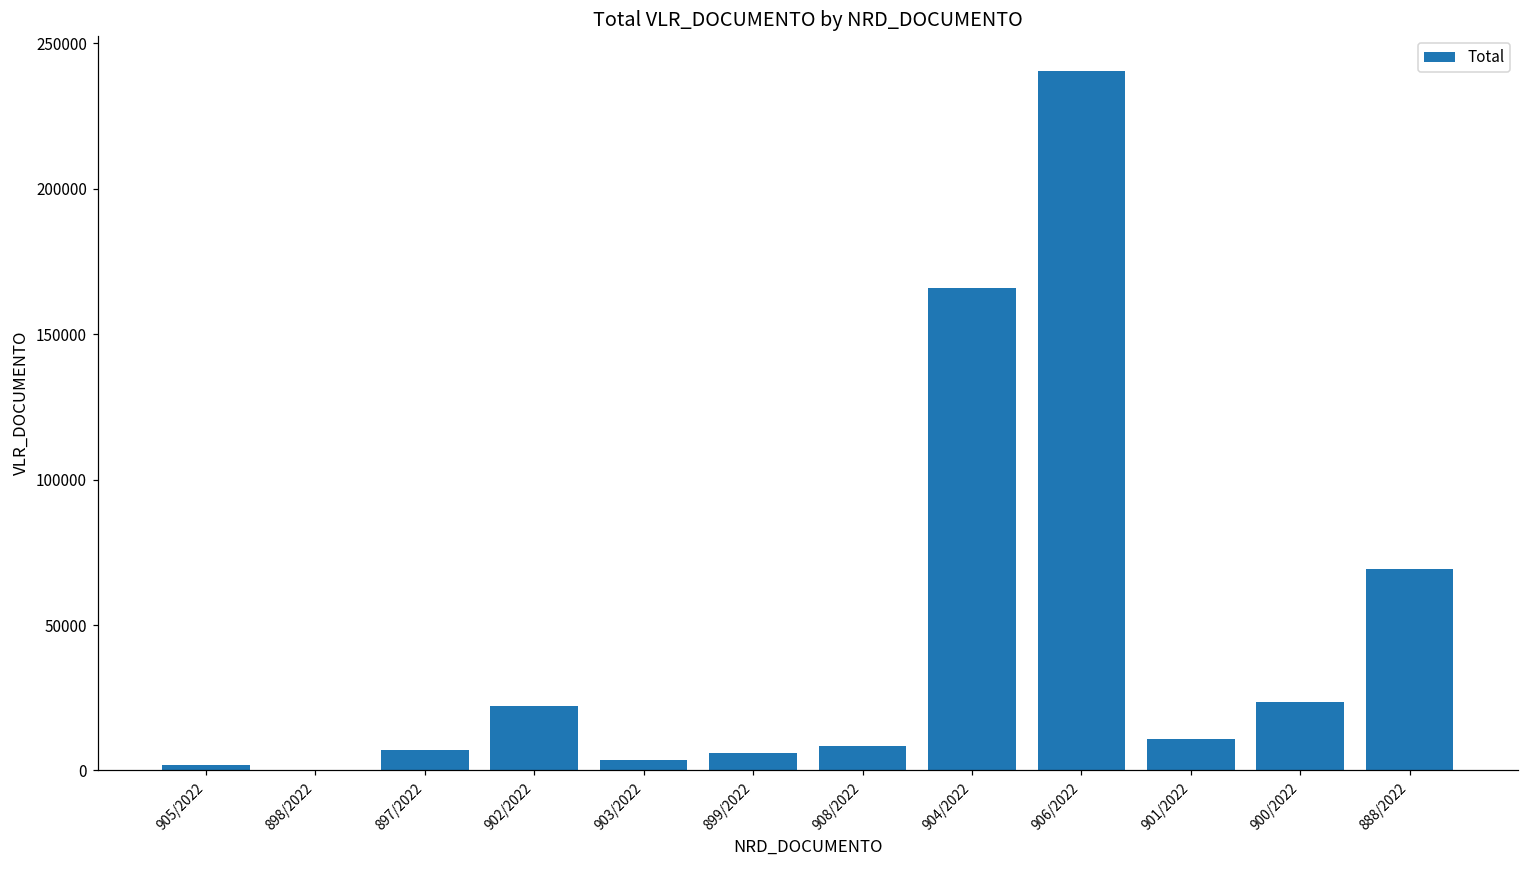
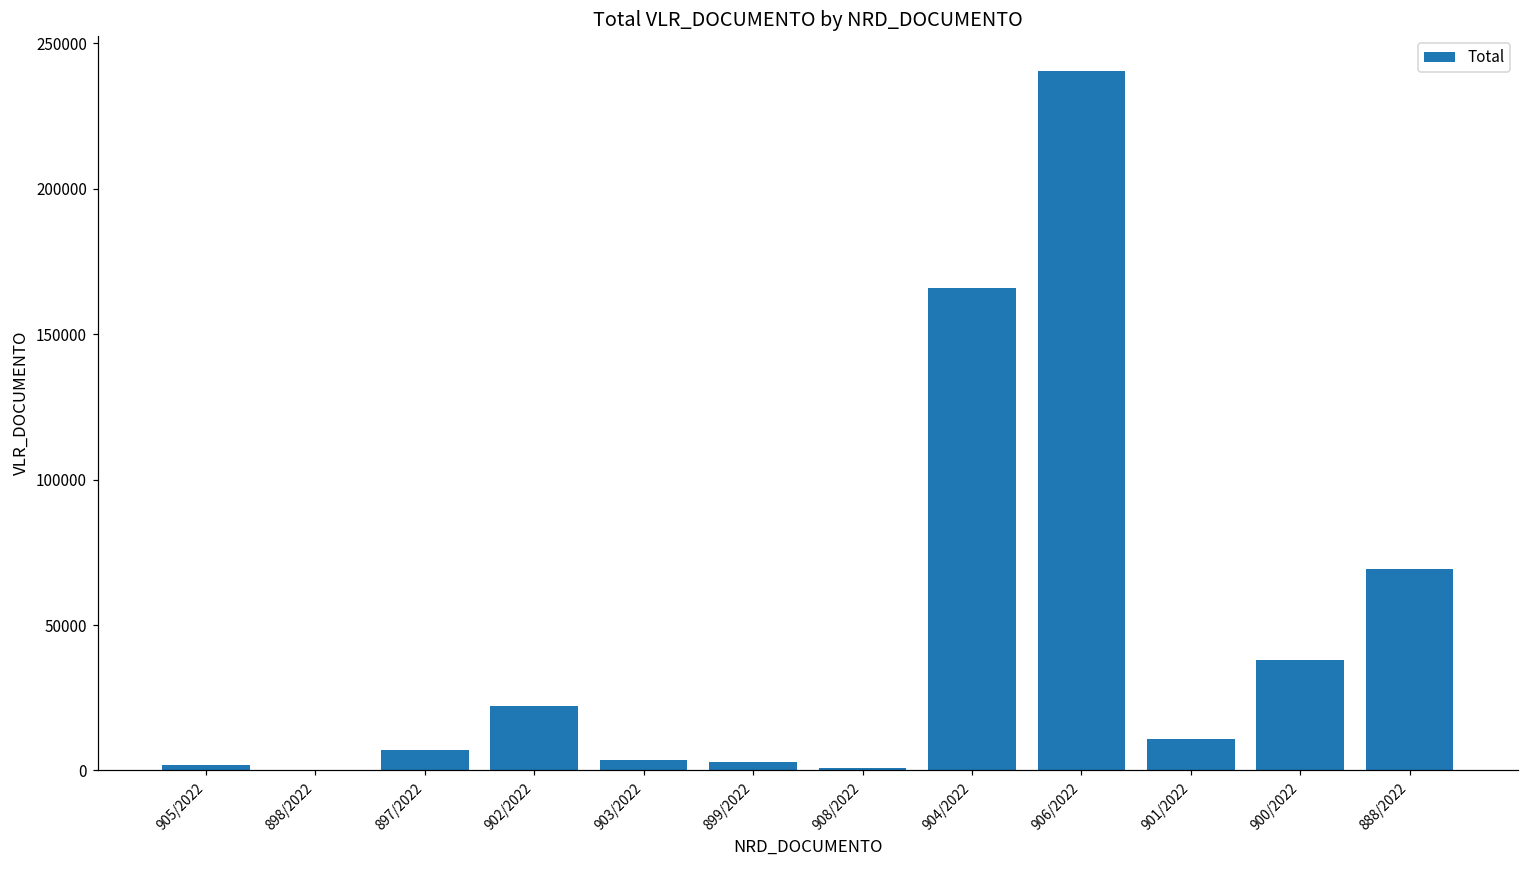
899/2022: 6000 -> 3000
908/2022: 9000 -> 1000
900/2022: 24000 -> 38000
